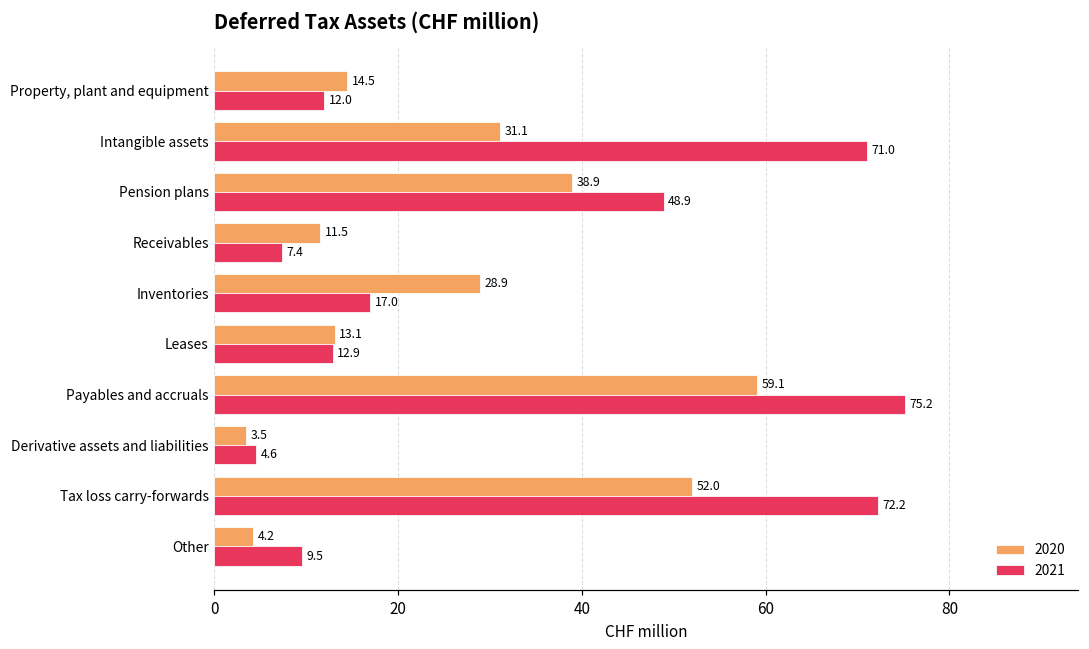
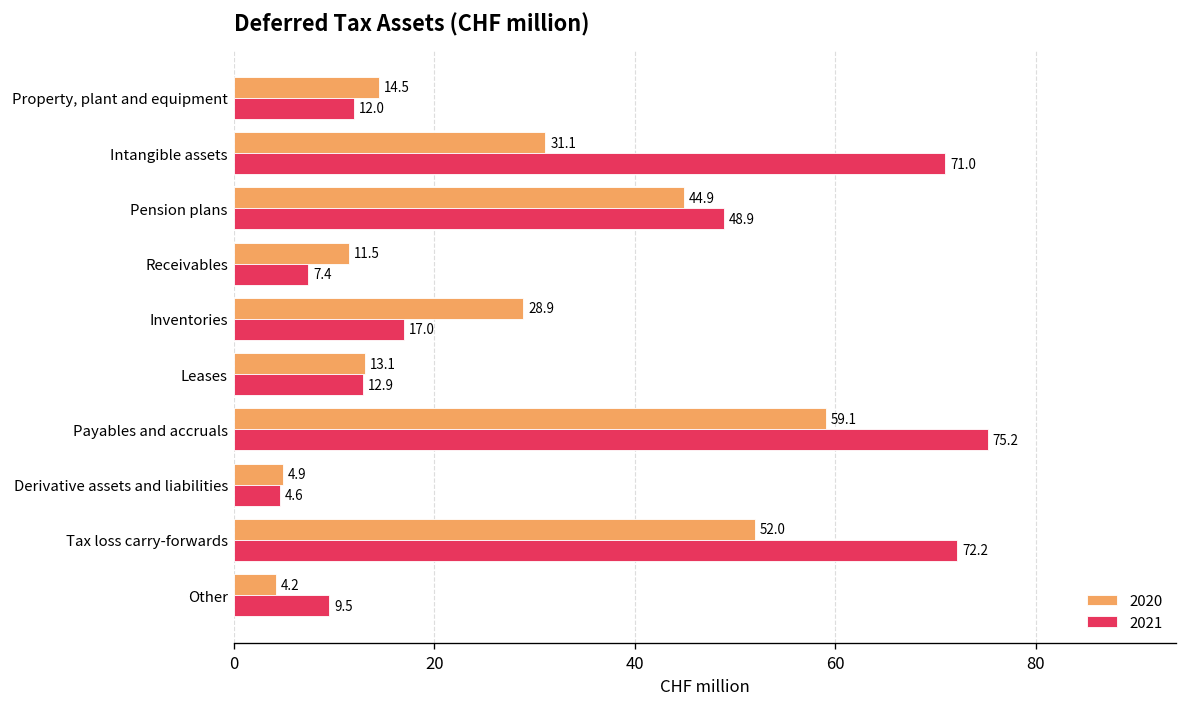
2020, Pension plans: 38.9 -> 44.9
2020, Derivative assets and liabilities: 3.5 -> 4.9
